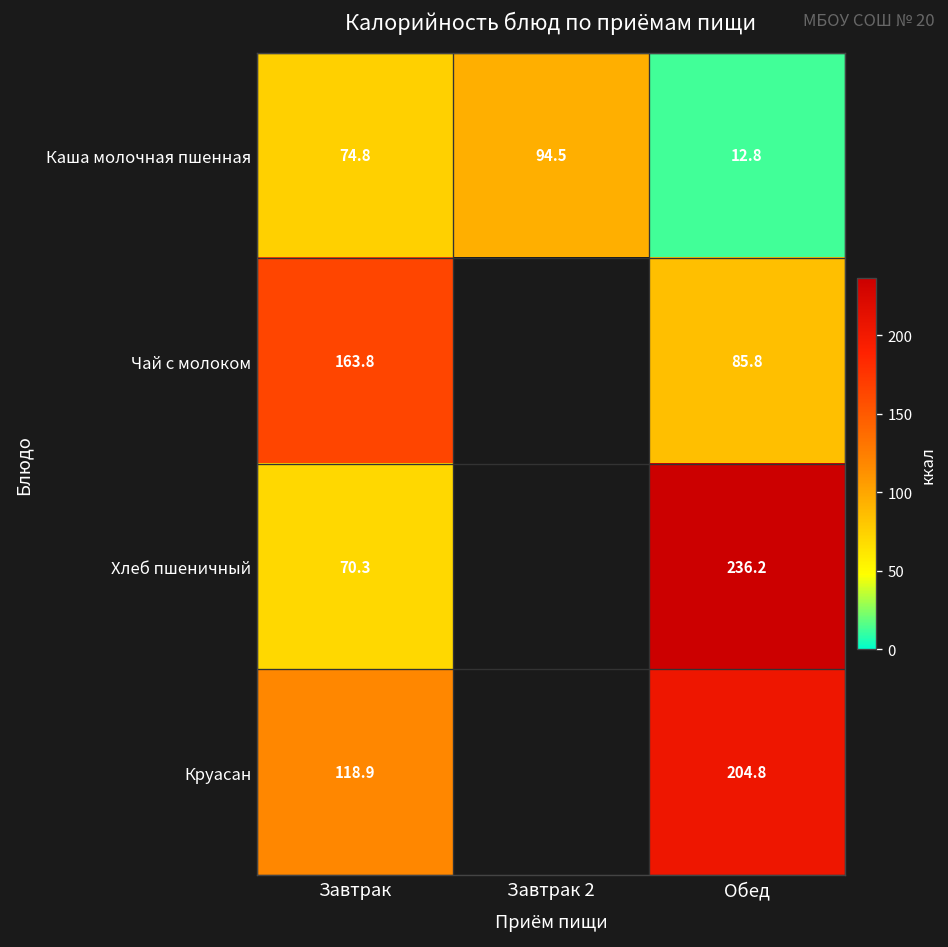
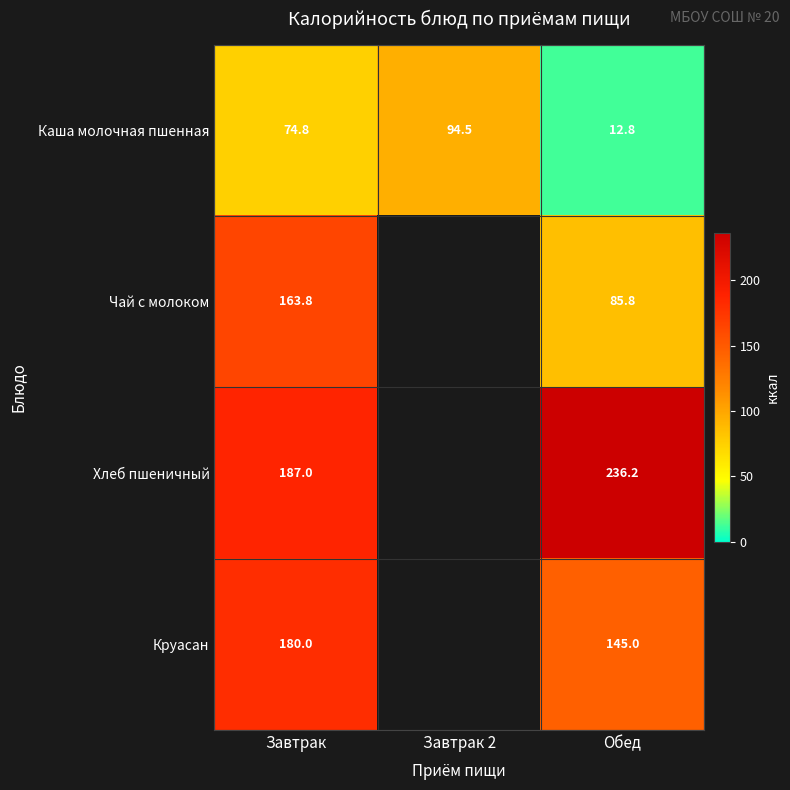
Хлеб пшеничный, Завтрак: 70.3 -> 187.0
Круасан, Завтрак: 118.9 -> 180.0
Круасан, Обед: 204.8 -> 145.0
